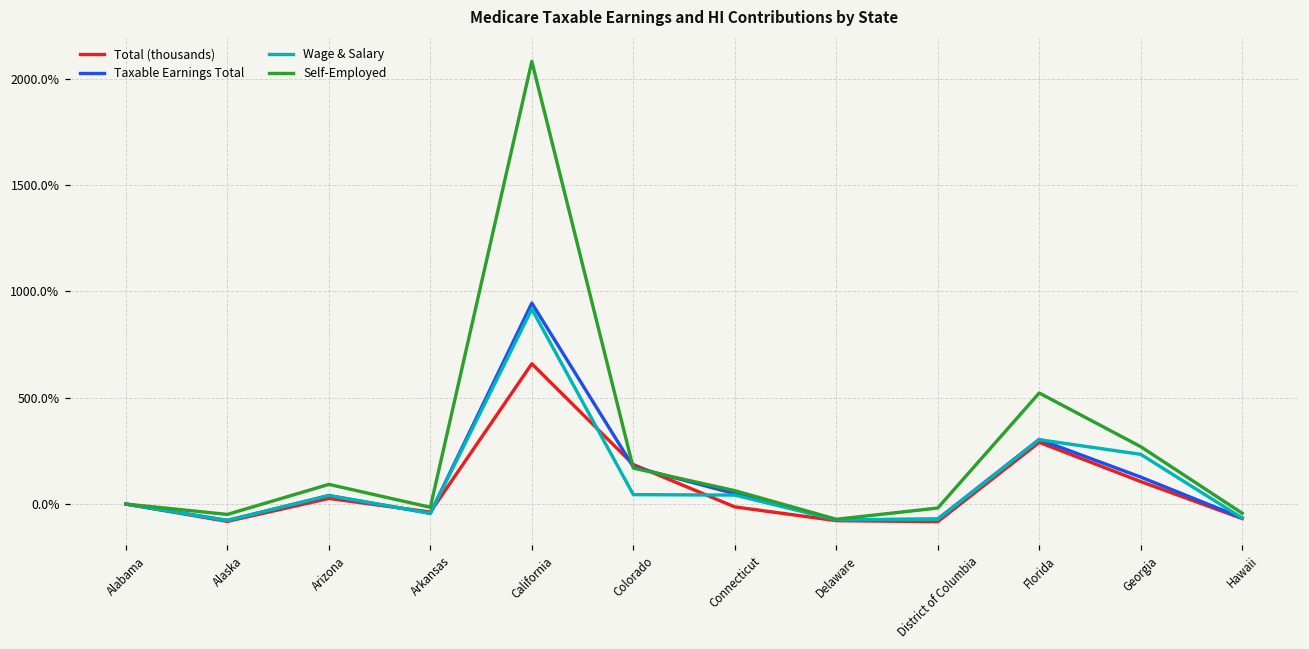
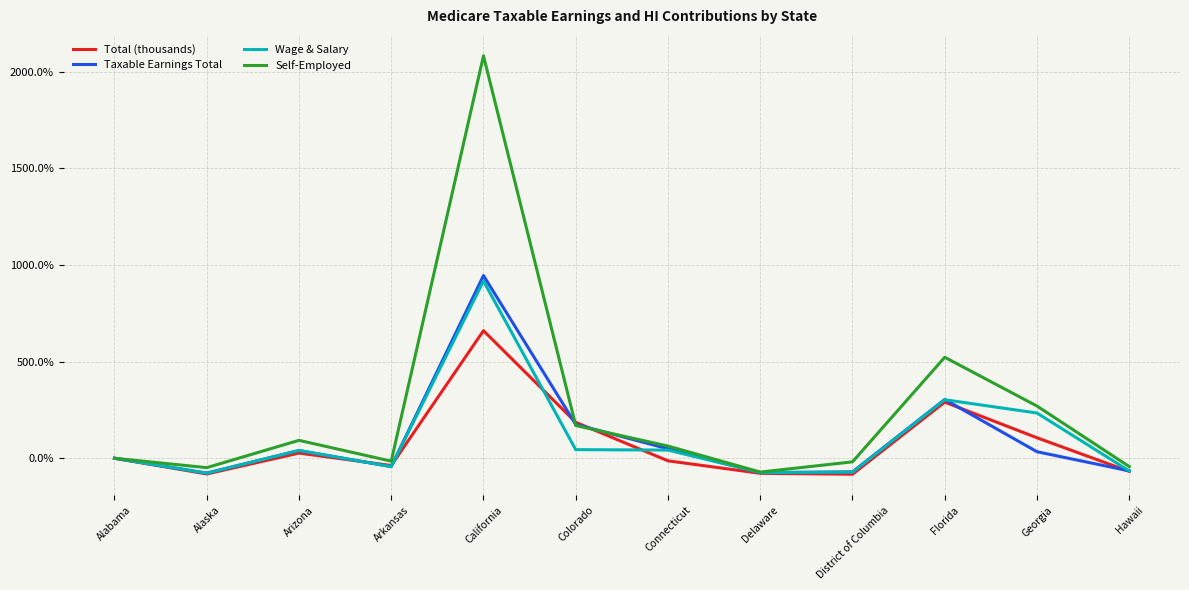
Taxable Earnings Total, Georgia: 130% -> 30%
